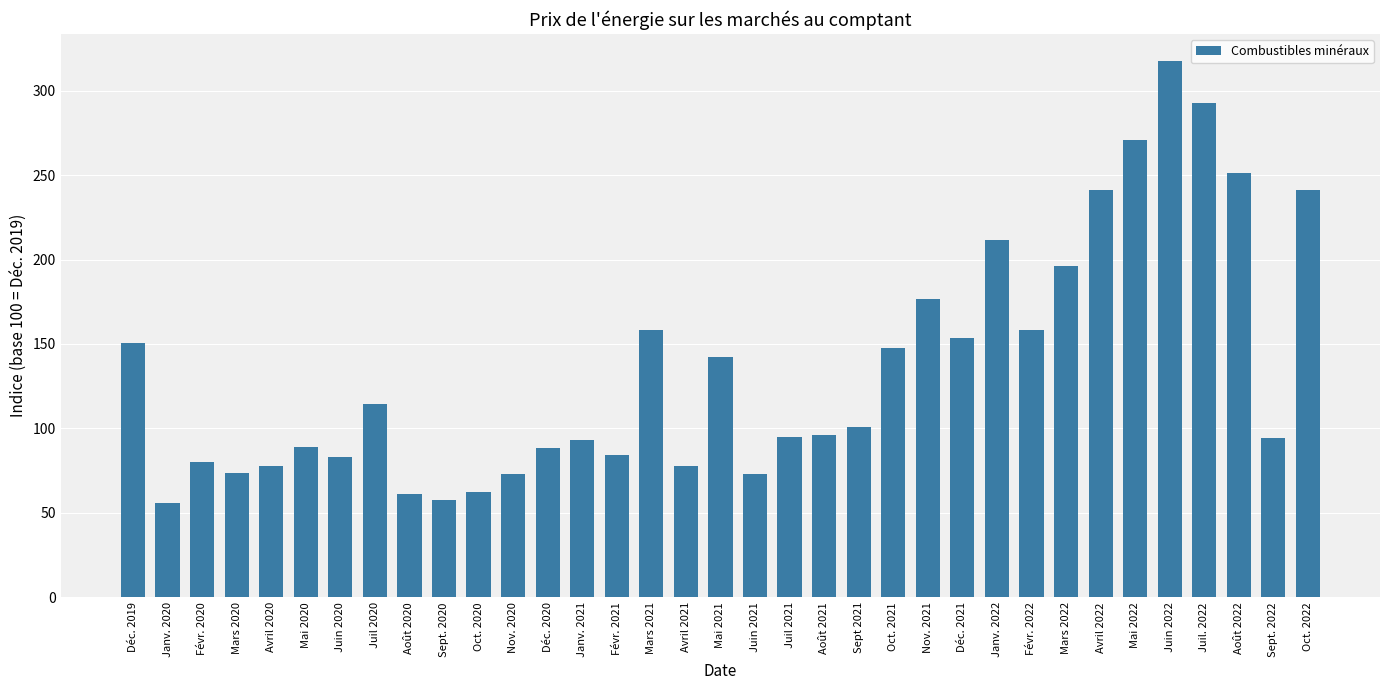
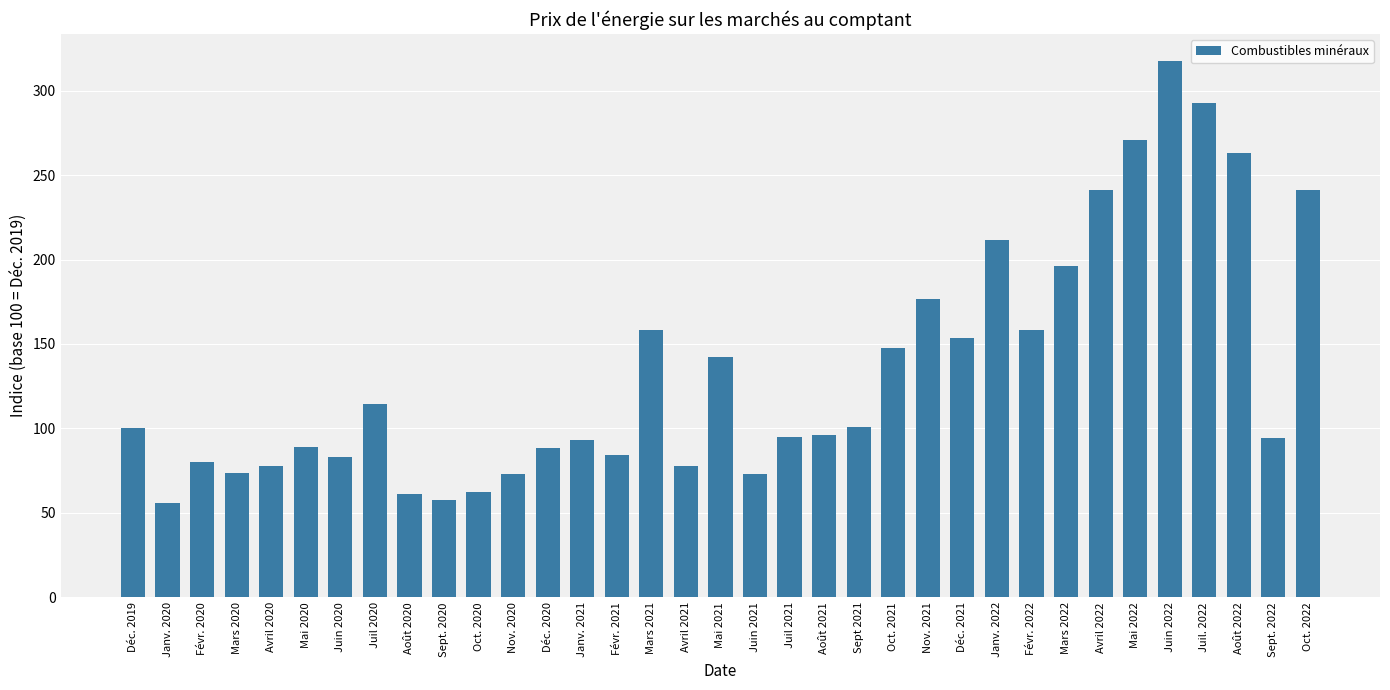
Déc. 2019: 151 -> 100
Août 2022: 251 -> 263
